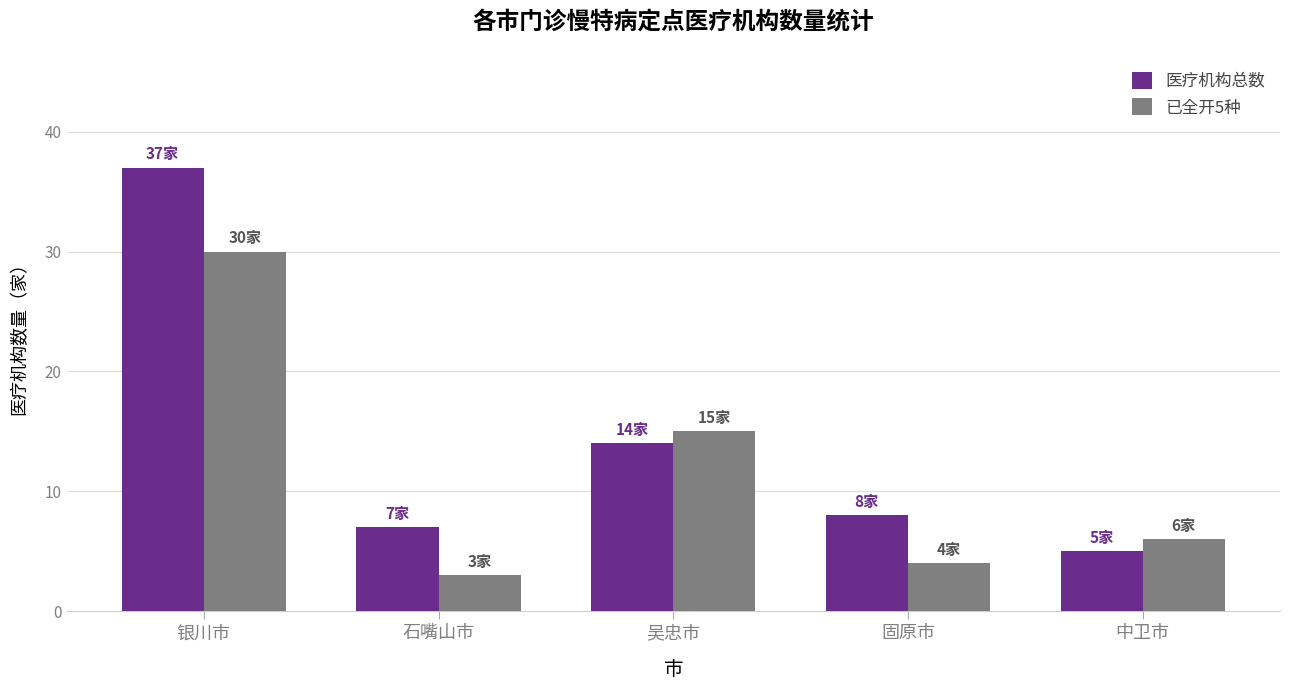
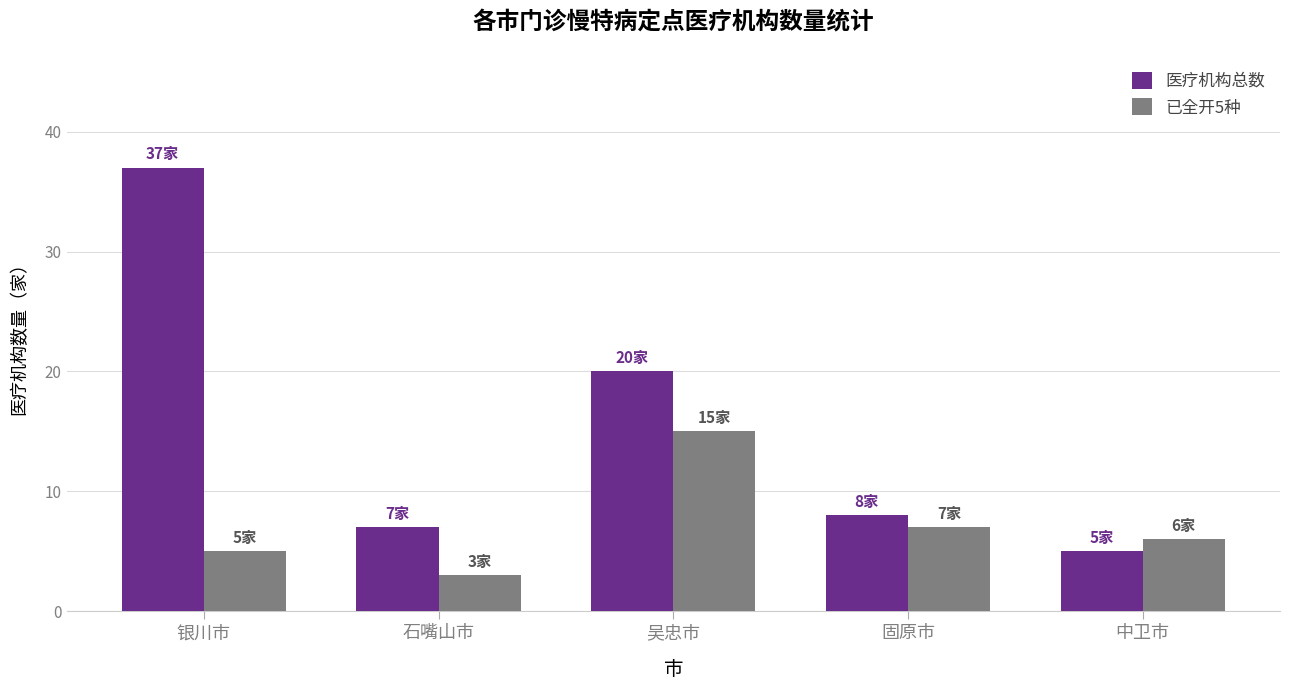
已全开5种, 银川市: 30家 -> 5家
医疗机构总数, 吴忠市: 14家 -> 20家
已全开5种, 固原市: 4家 -> 7家
